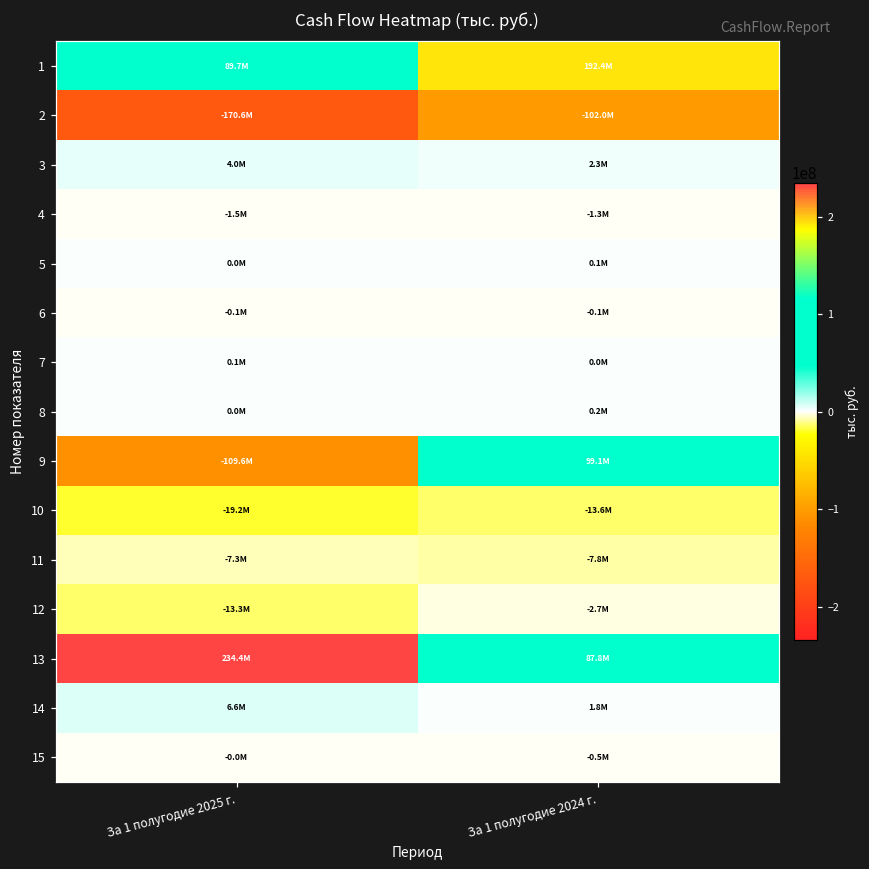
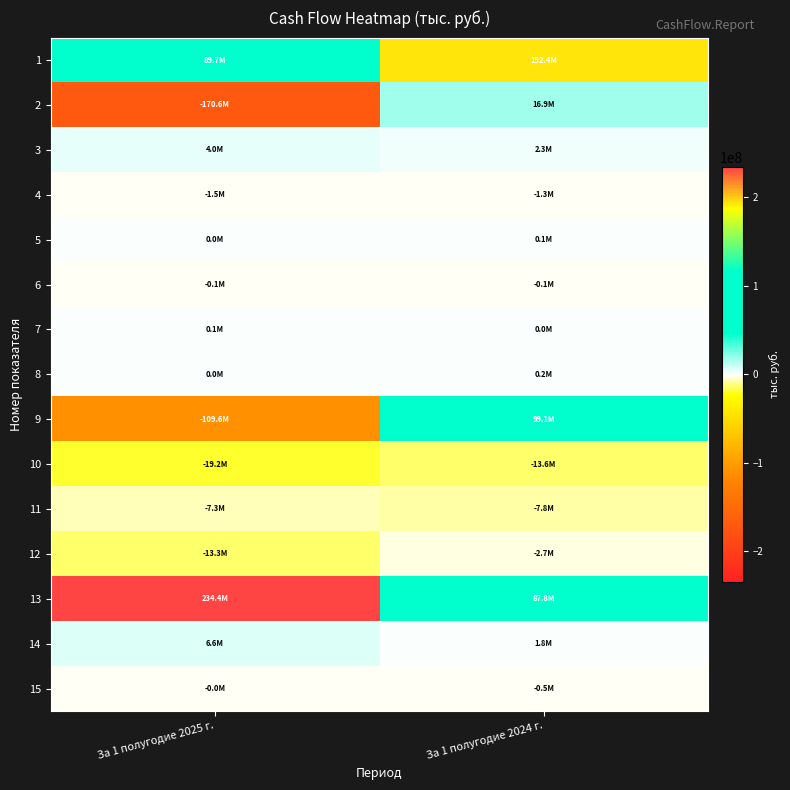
2, За 1 полугодие 2024 г.: -102.0M -> 16.9M
